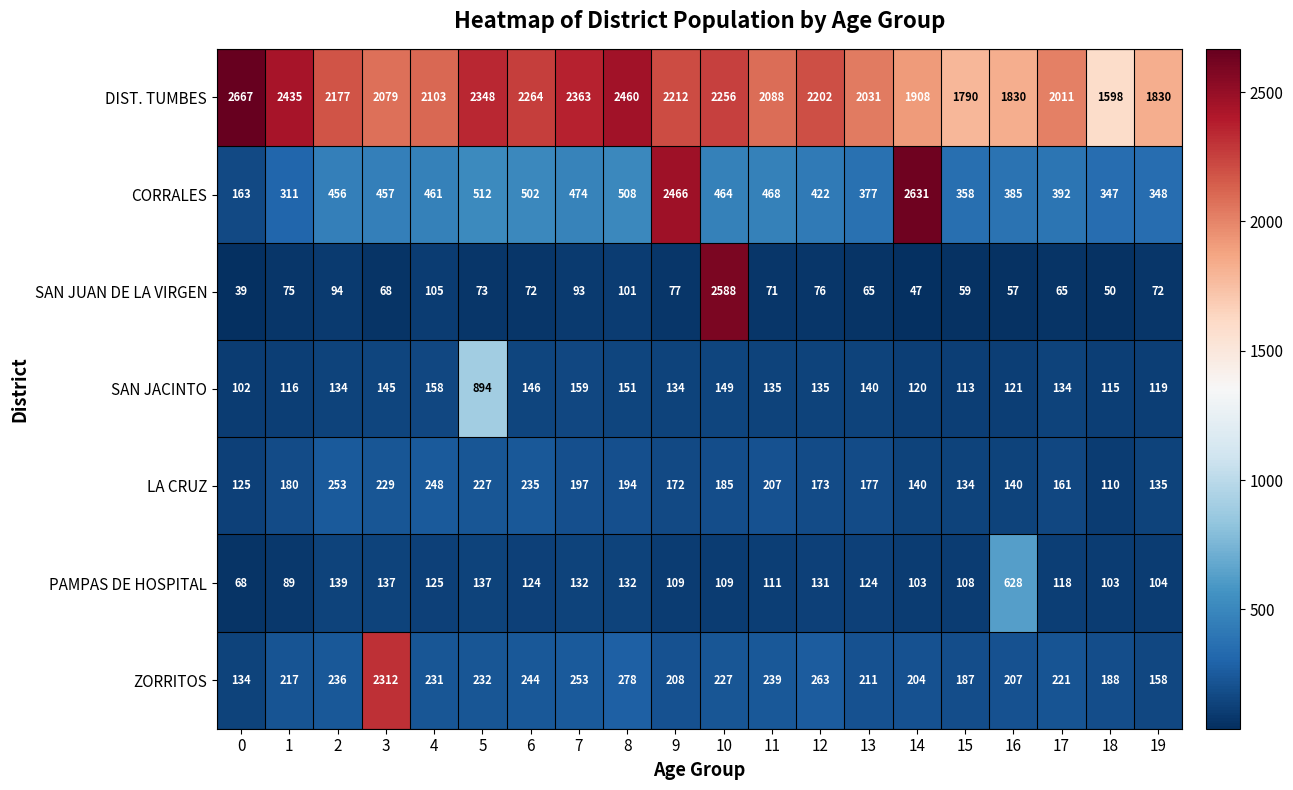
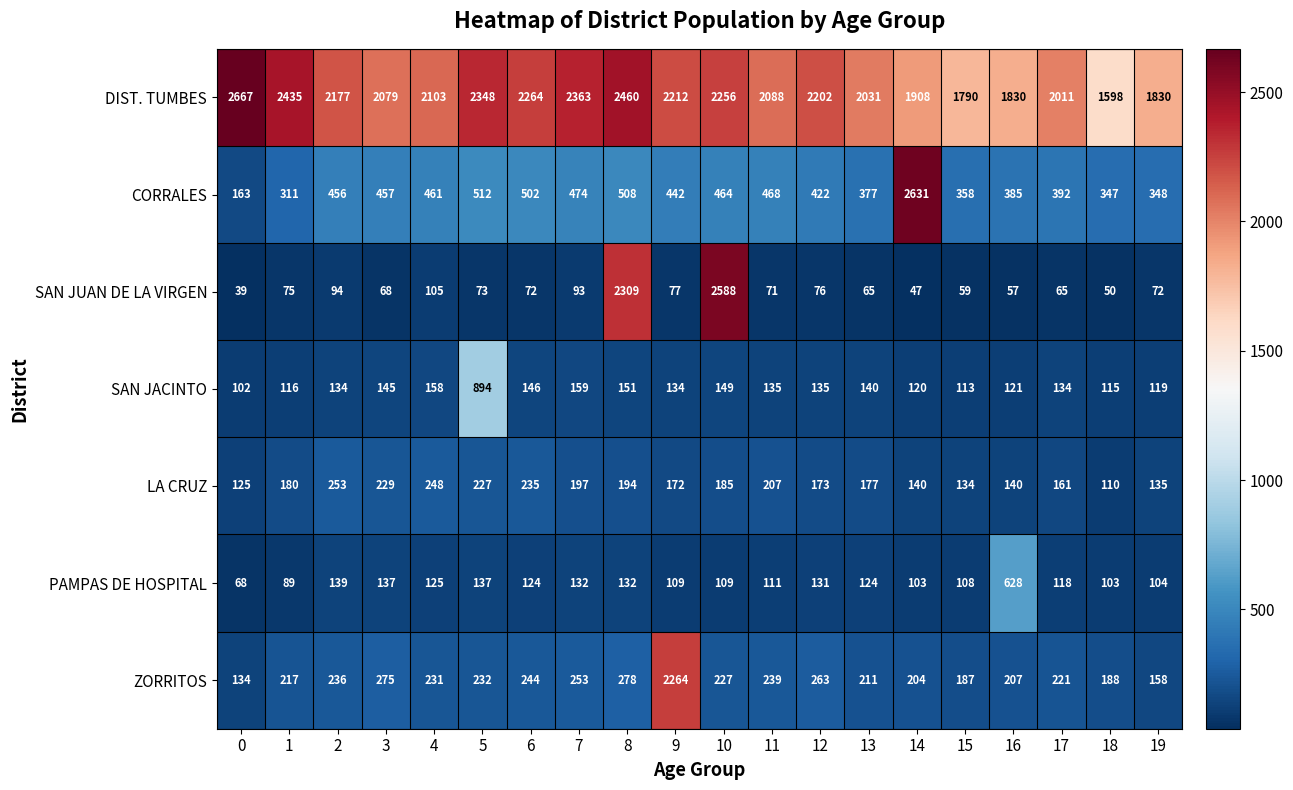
CORRALES, 9: 2466 -> 442
SAN JUAN DE LA VIRGEN, 8: 101 -> 2309
ZORRITOS, 3: 2312 -> 275
ZORRITOS, 9: 208 -> 2264
